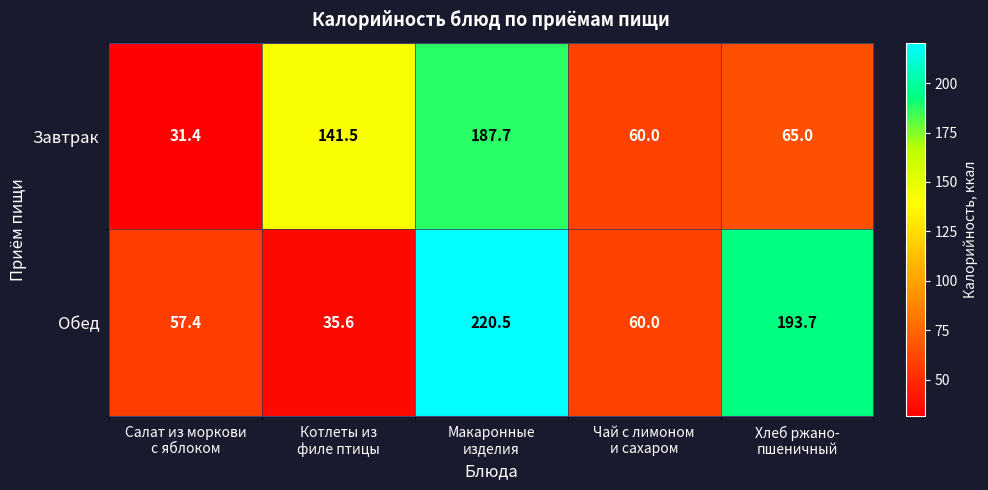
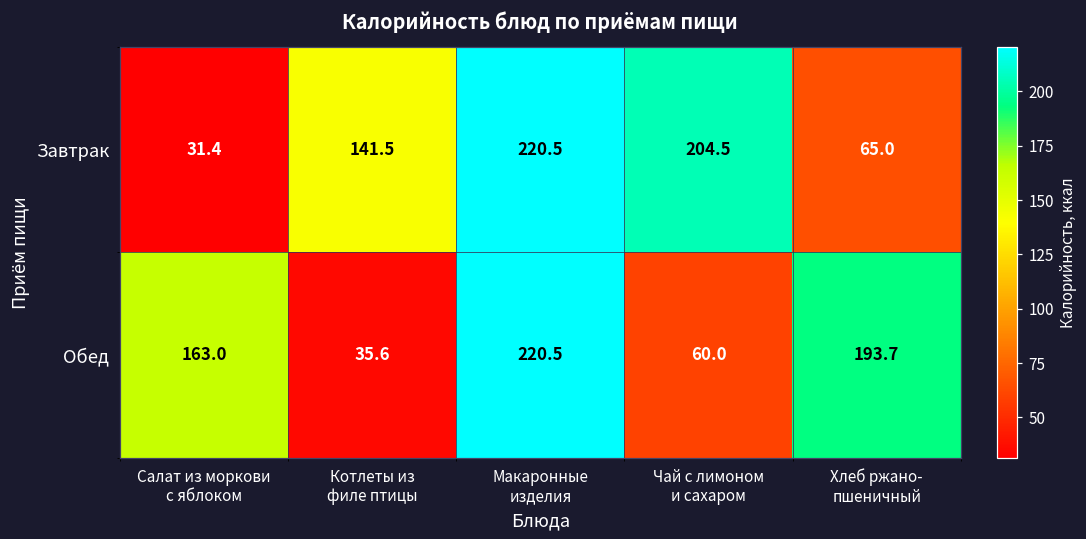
Завтрак, Макаронные изделия: 187.7 -> 220.5
Завтрак, Чай с лимоном и сахаром: 60.0 -> 204.5
Обед, Салат из моркови с яблоком: 57.4 -> 163.0
